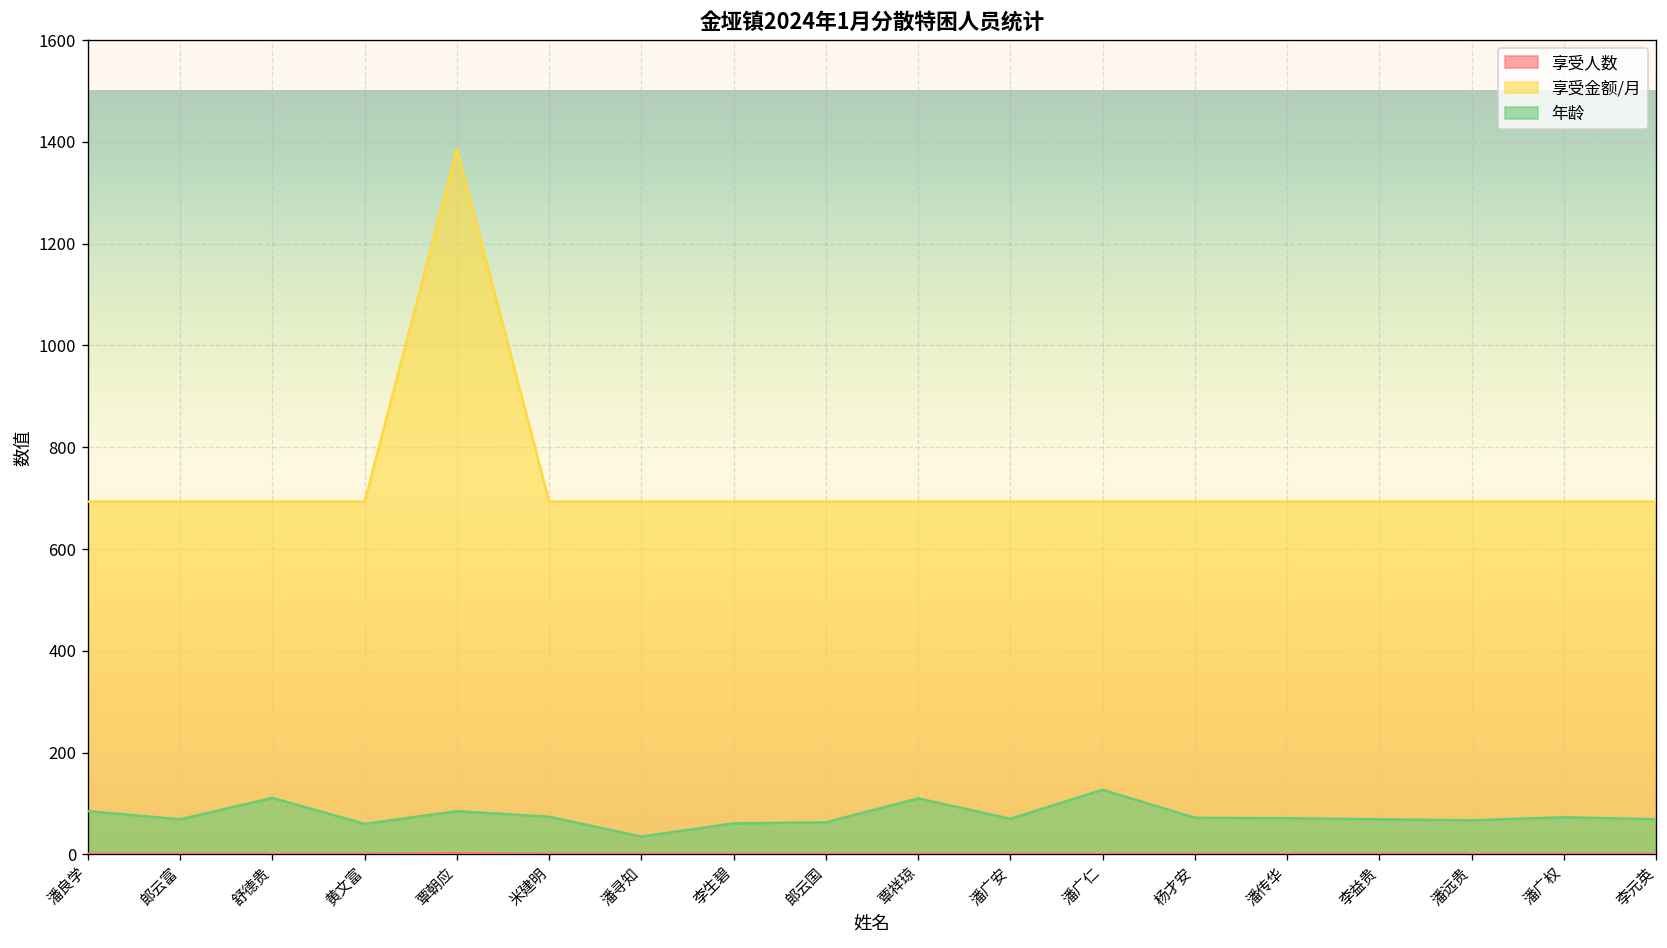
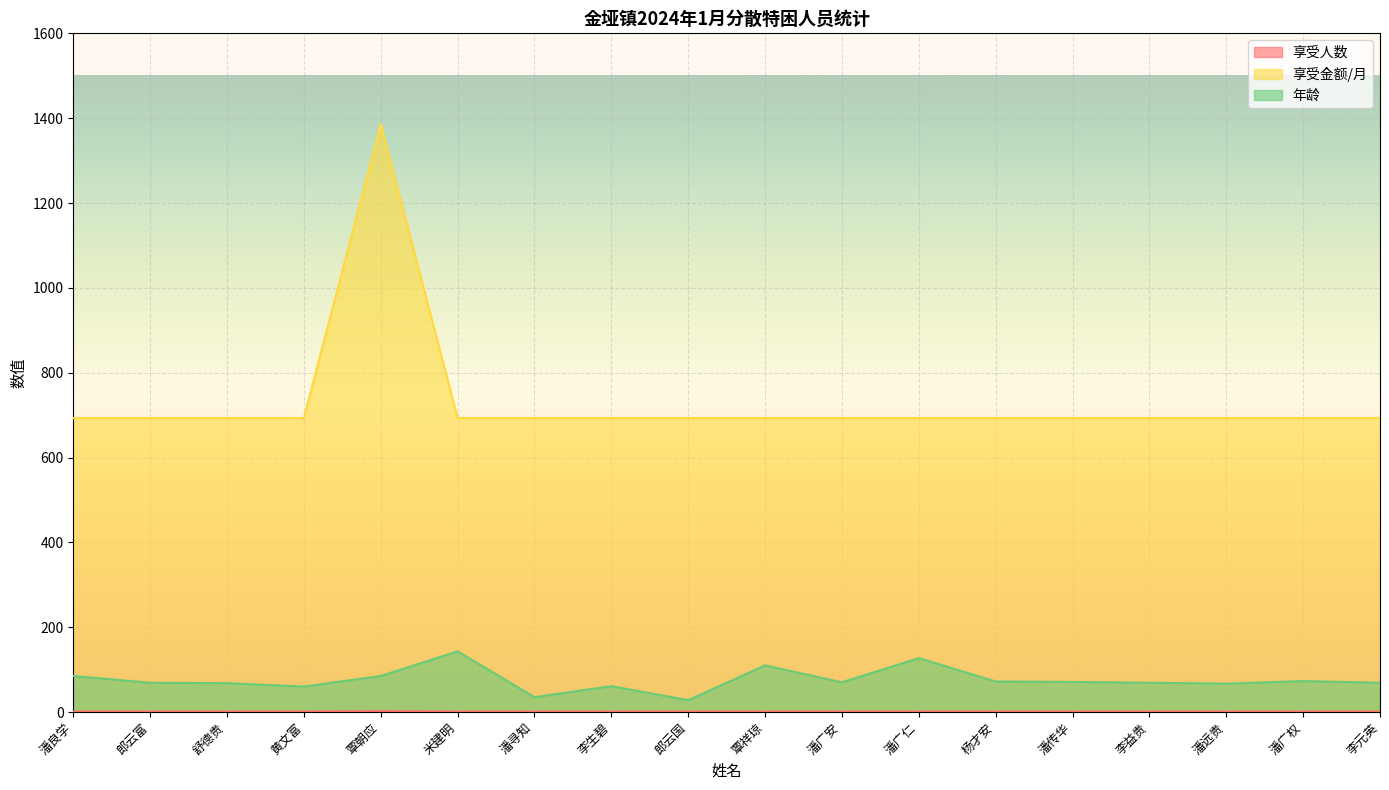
年龄, 舒德贵: 110 -> 70
年龄, 米建明: 70 -> 140
年龄, 郎云国: 60 -> 30
